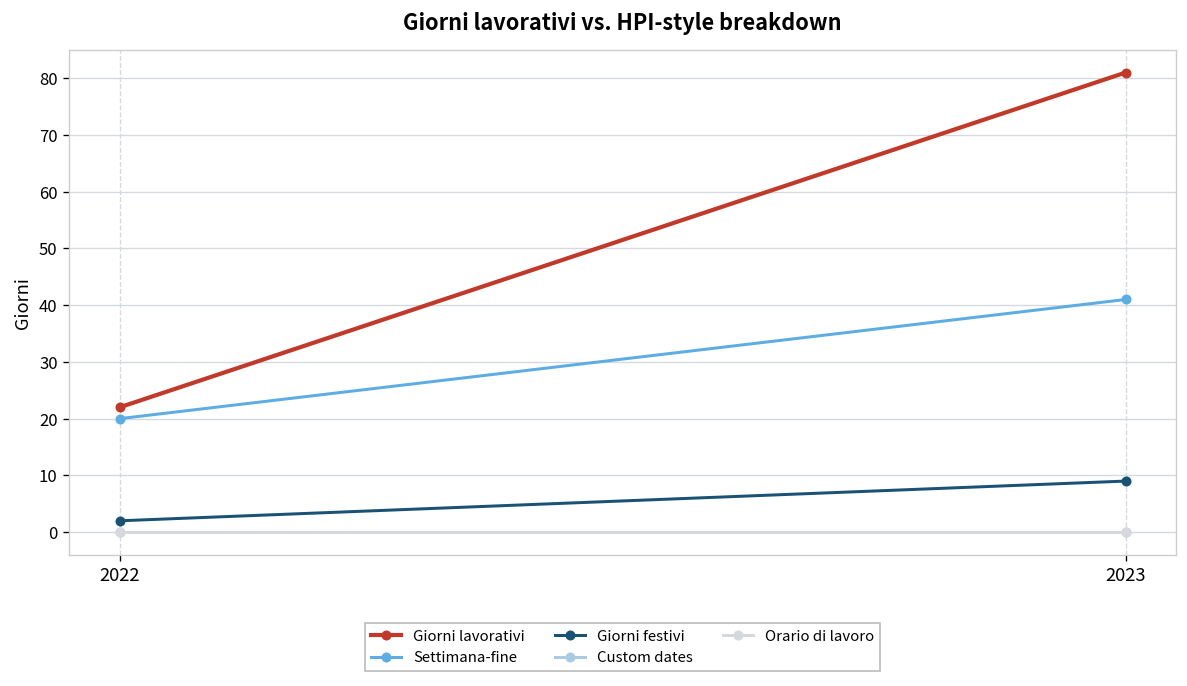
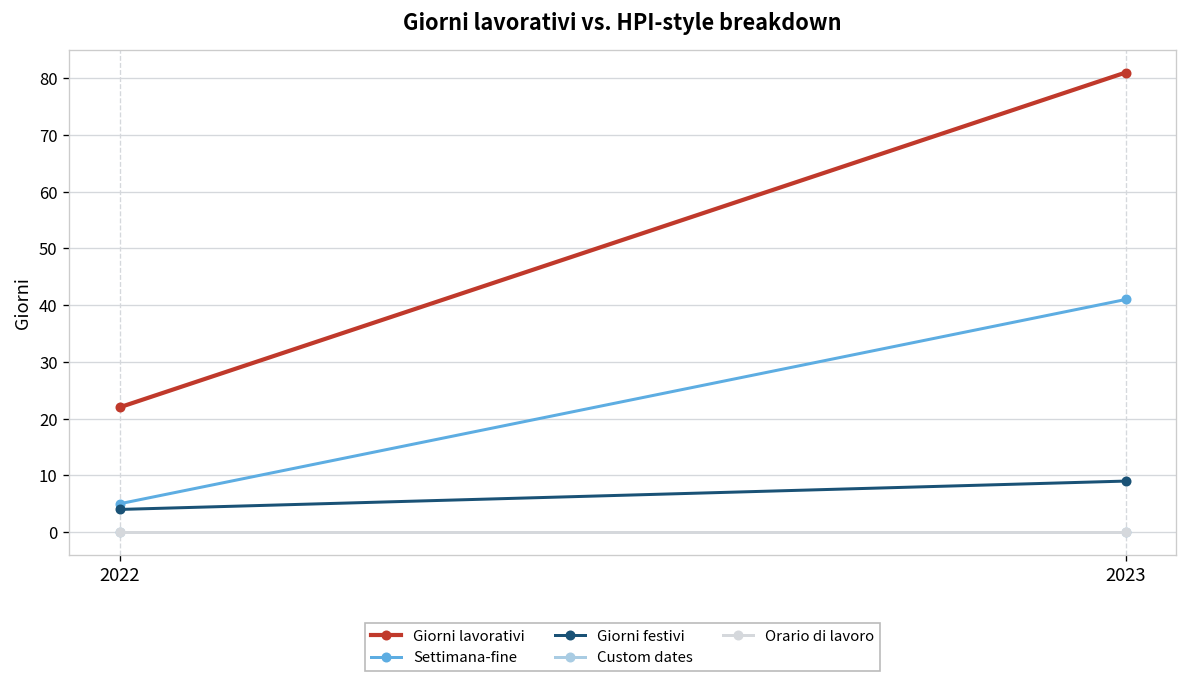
Settimana-fine, 2022: 20 -> 5
Giorni festivi, 2022: 2 -> 4
